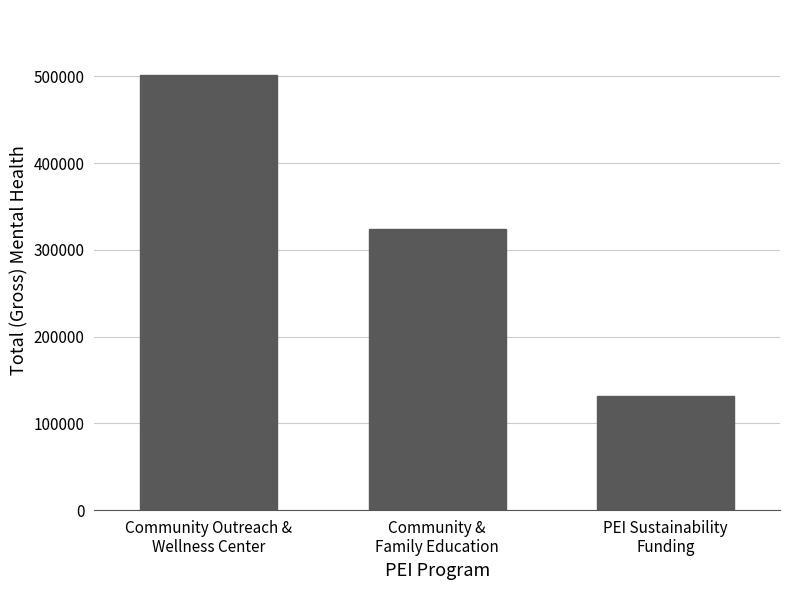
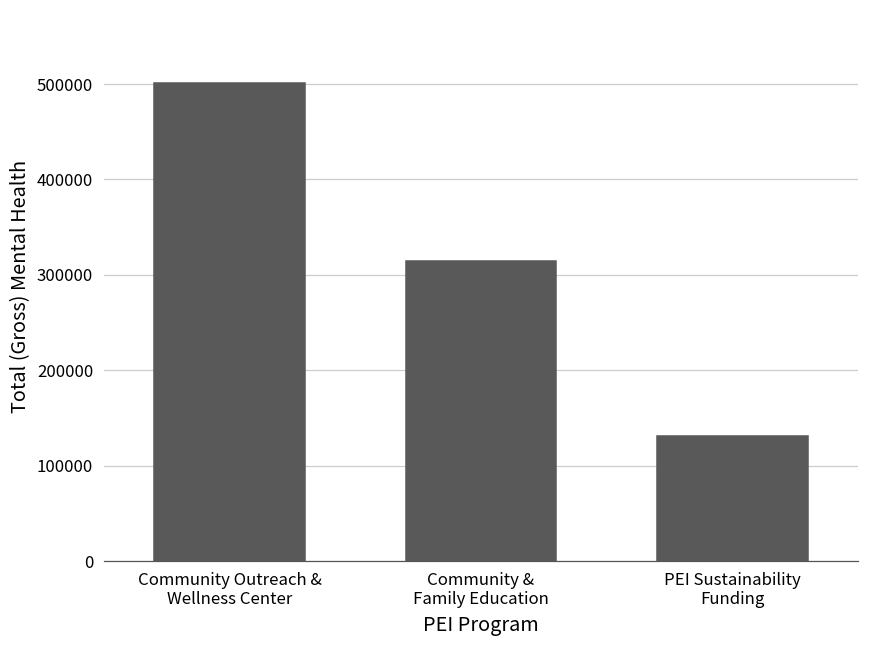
Community & Family Education: 320000 -> 310000
